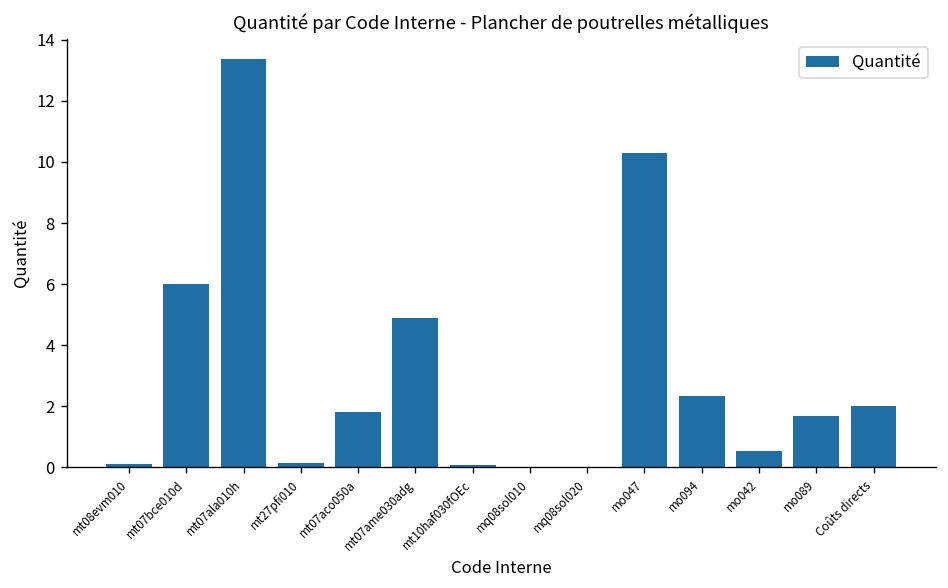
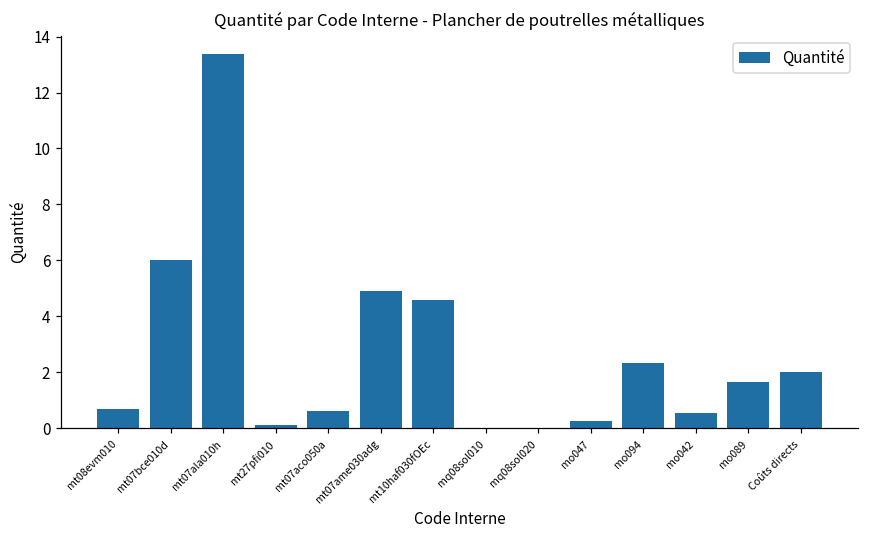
mt08evm010: 0.1 -> 0.7
mt07aco050a: 1.8 -> 0.6
mt10haf030fOEc: 0.1 -> 4.6
mo047: 10.3 -> 0.3
